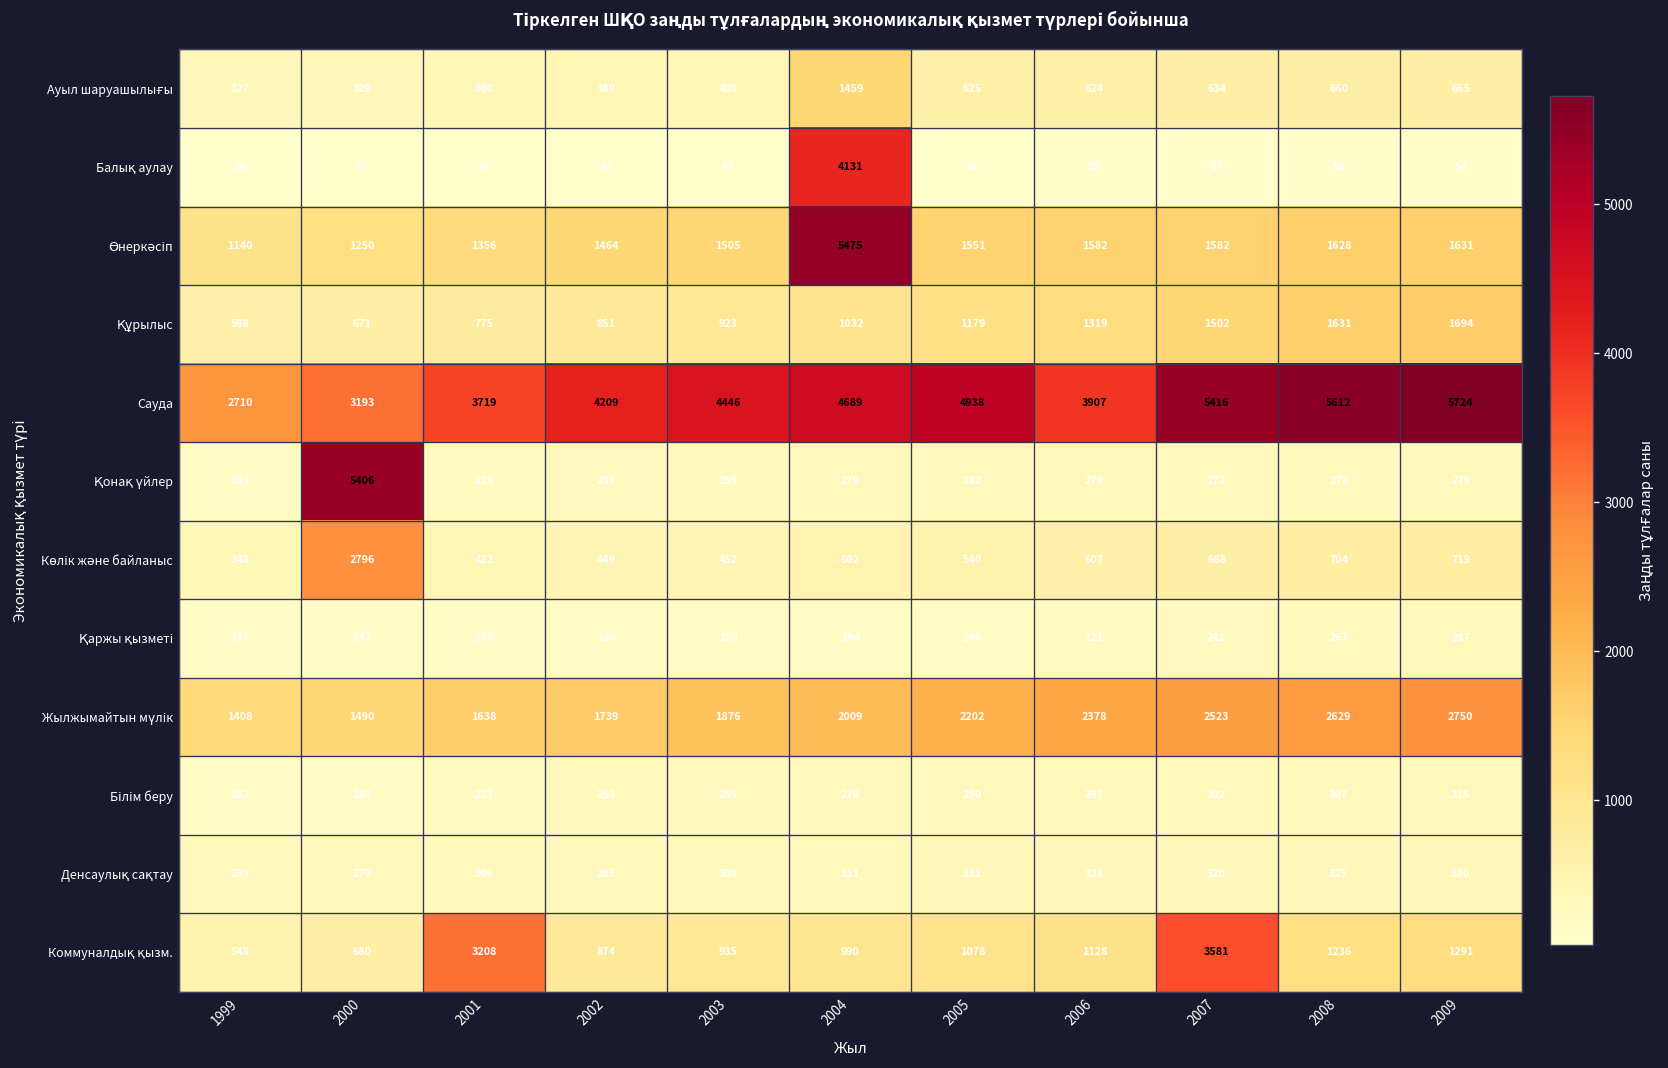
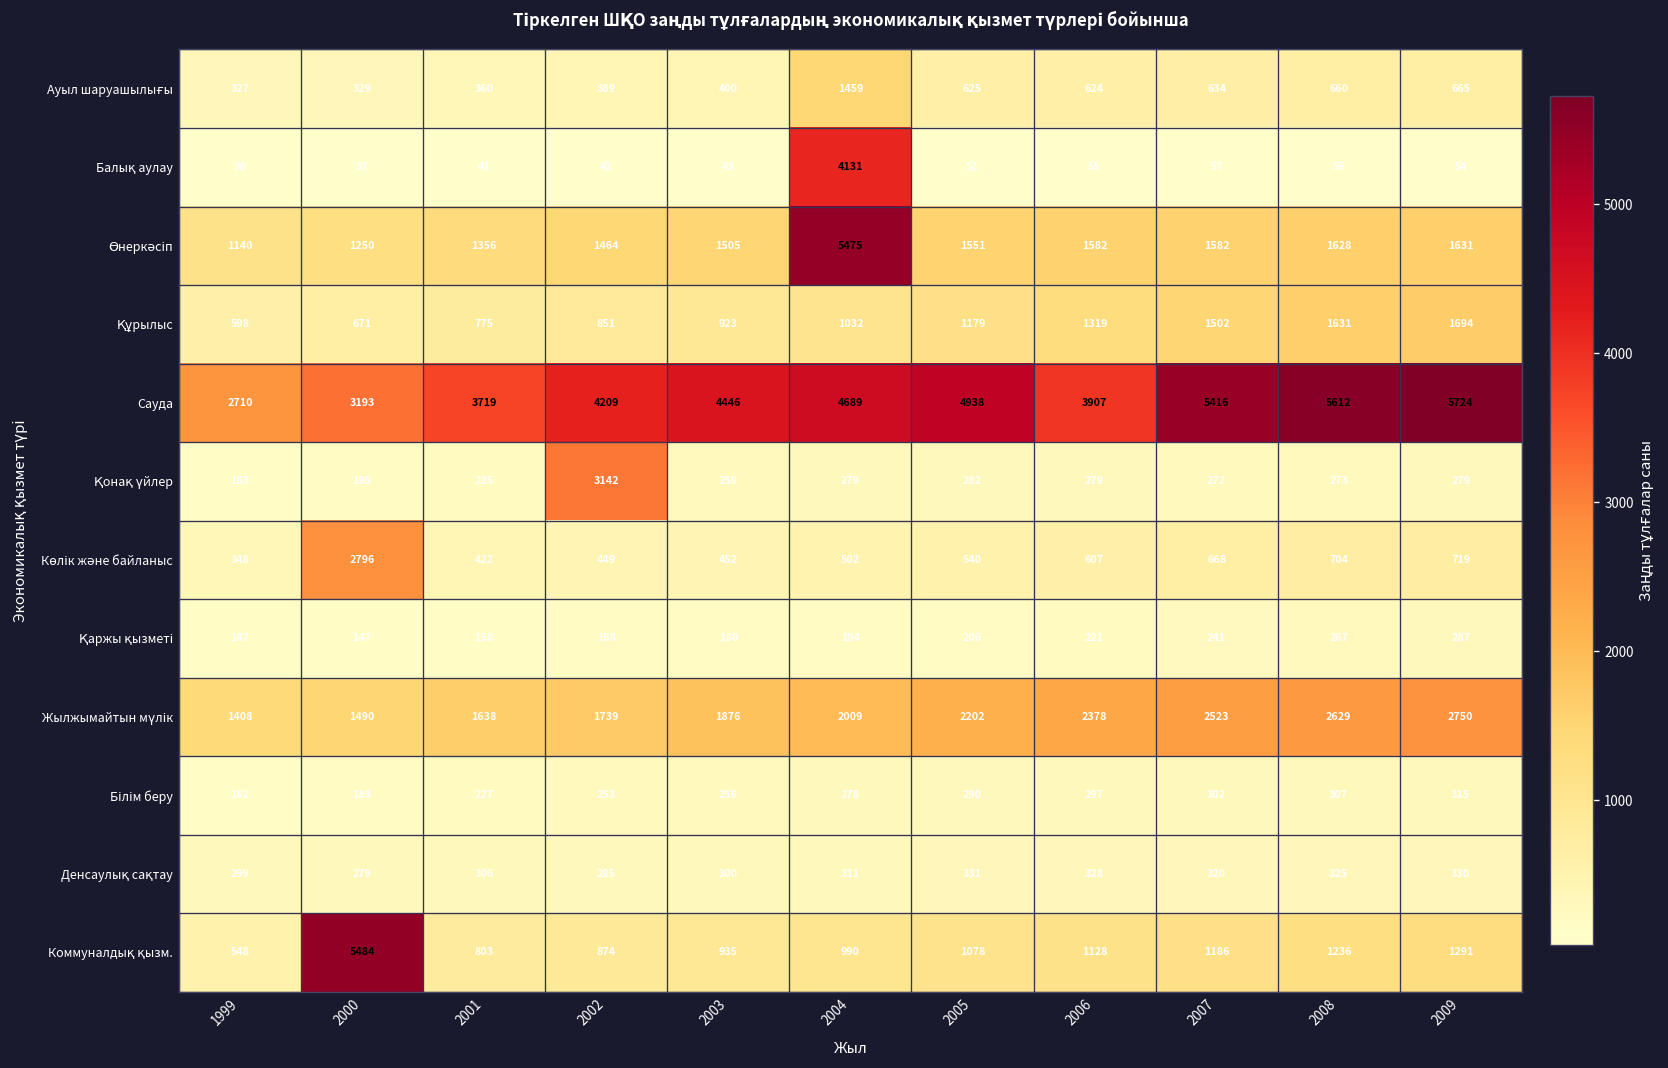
Қонақ үйлер, 2000: 5406 -> 195
Қонақ үйлер, 2002: 235 -> 3142
Коммуналдық қызм., 2000: 680 -> 5484
Коммуналдық қызм., 2001: 3208 -> 803
Коммуналдық қызм., 2007: 3581 -> 1186
